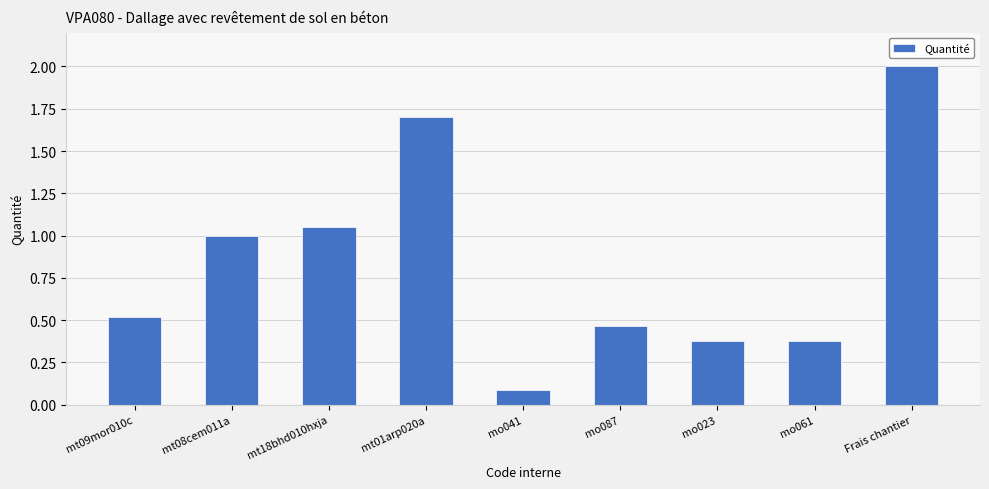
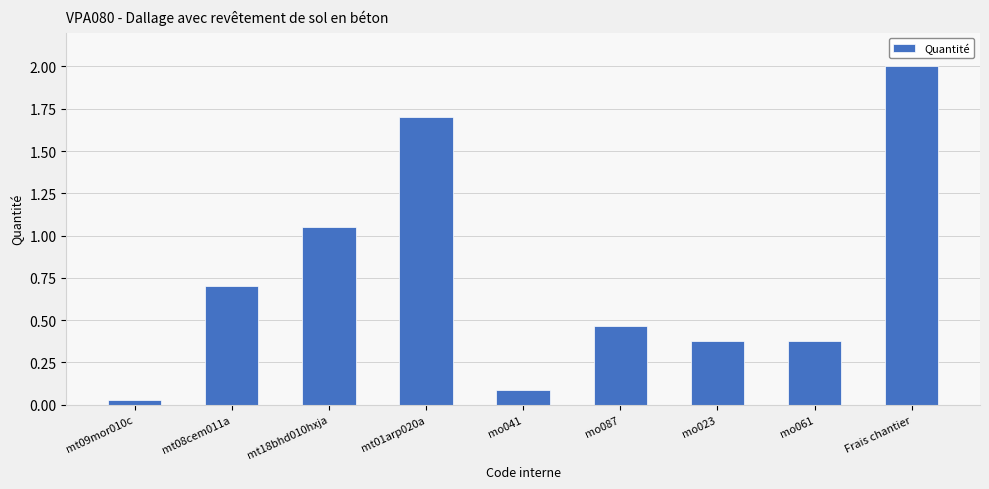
mt09mor010c: 0.52 -> 0.03
mt08cem011a: 1.0 -> 0.7
